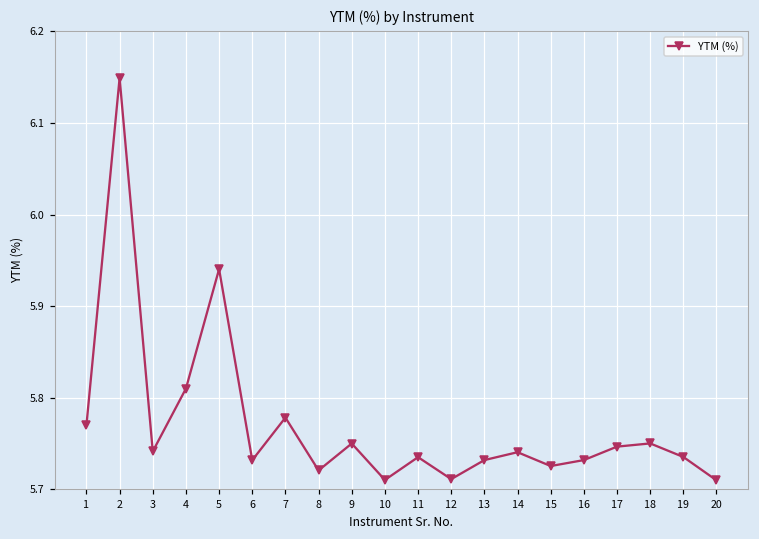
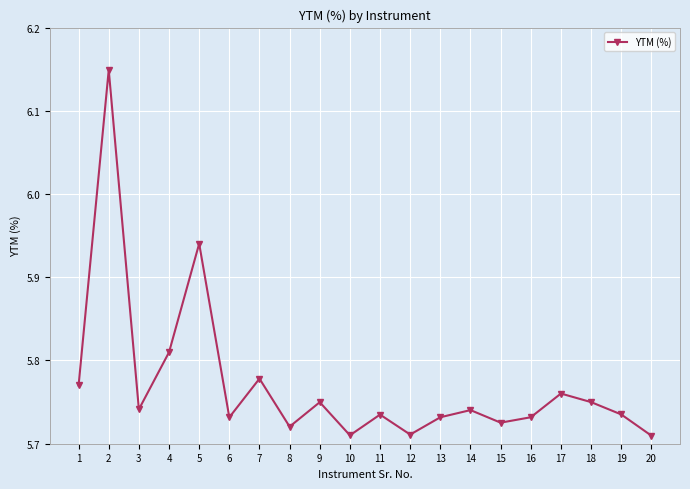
17: 5.75 -> 5.76
